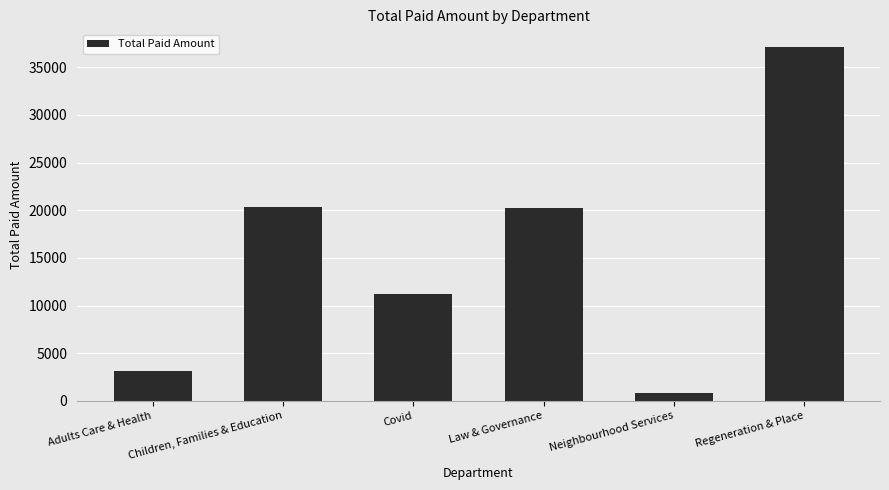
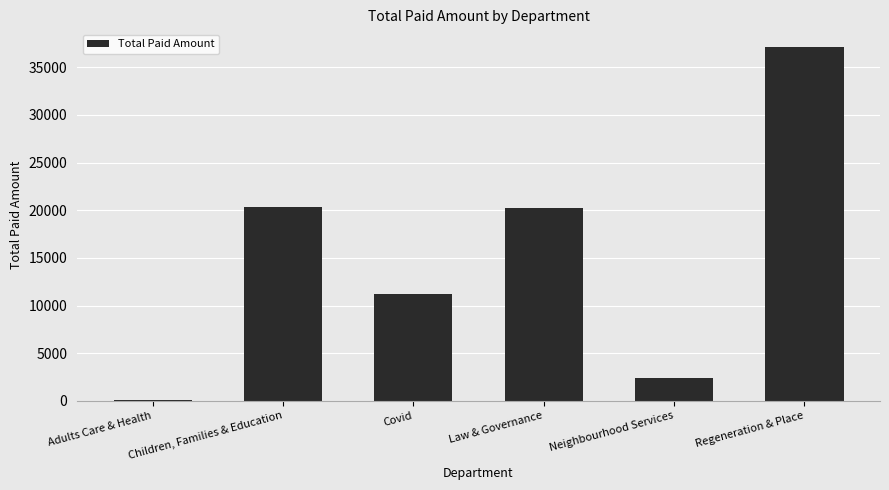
Adults Care & Health: 3000 -> 0
Neighbourhood Services: 1000 -> 2000
